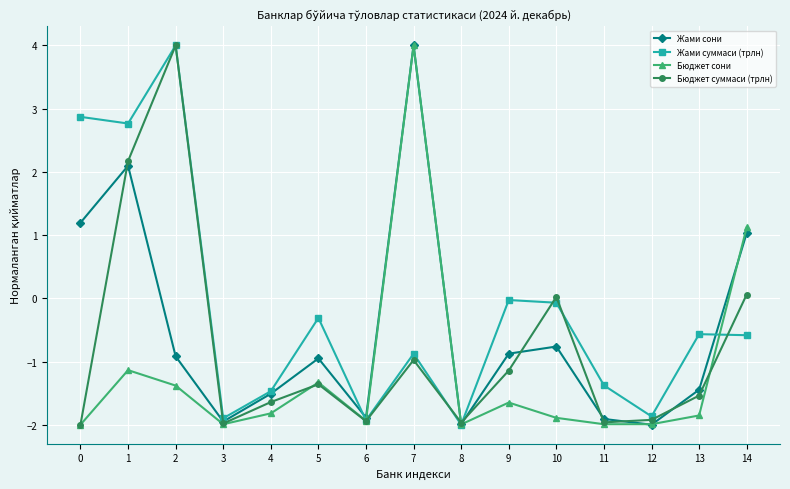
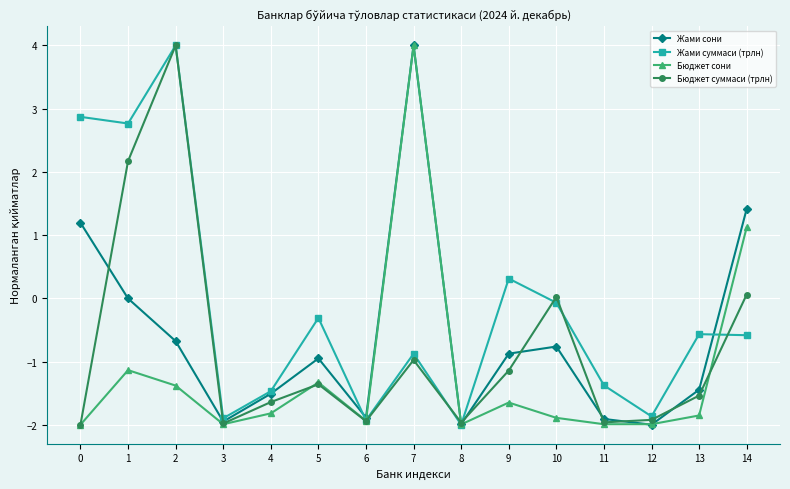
Жами сони, 1: 2.1 -> 0.0
Жами сони, 2: -0.9 -> -0.7
Жами суммаси (трлн), 9: 0.0 -> 0.3
Жами сони, 14: 1.0 -> 1.4
